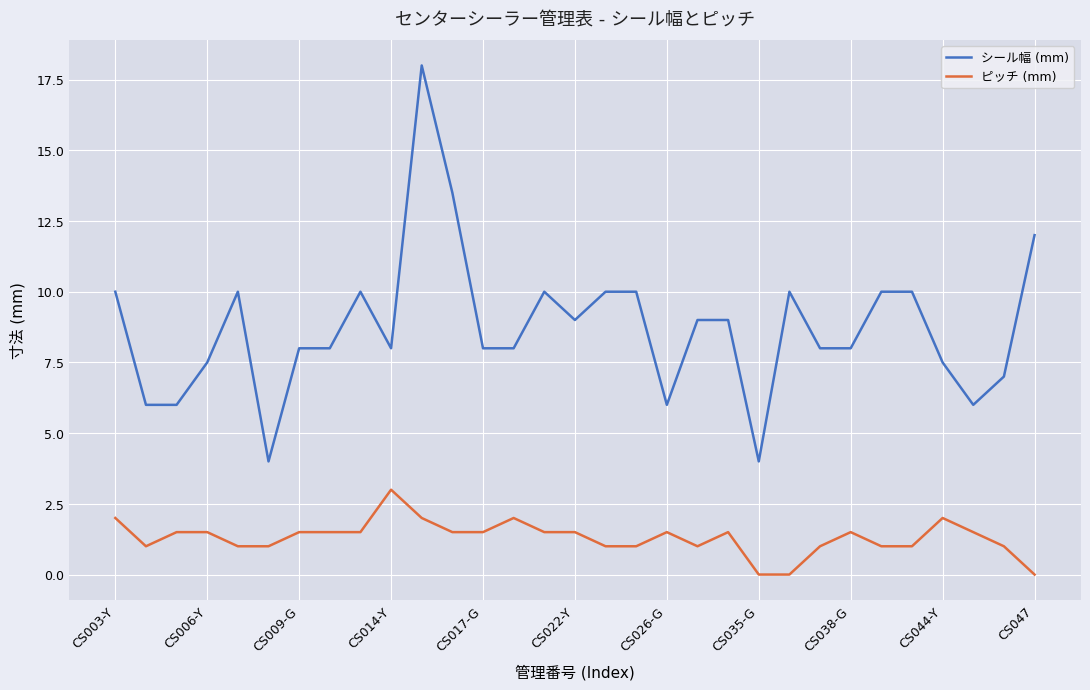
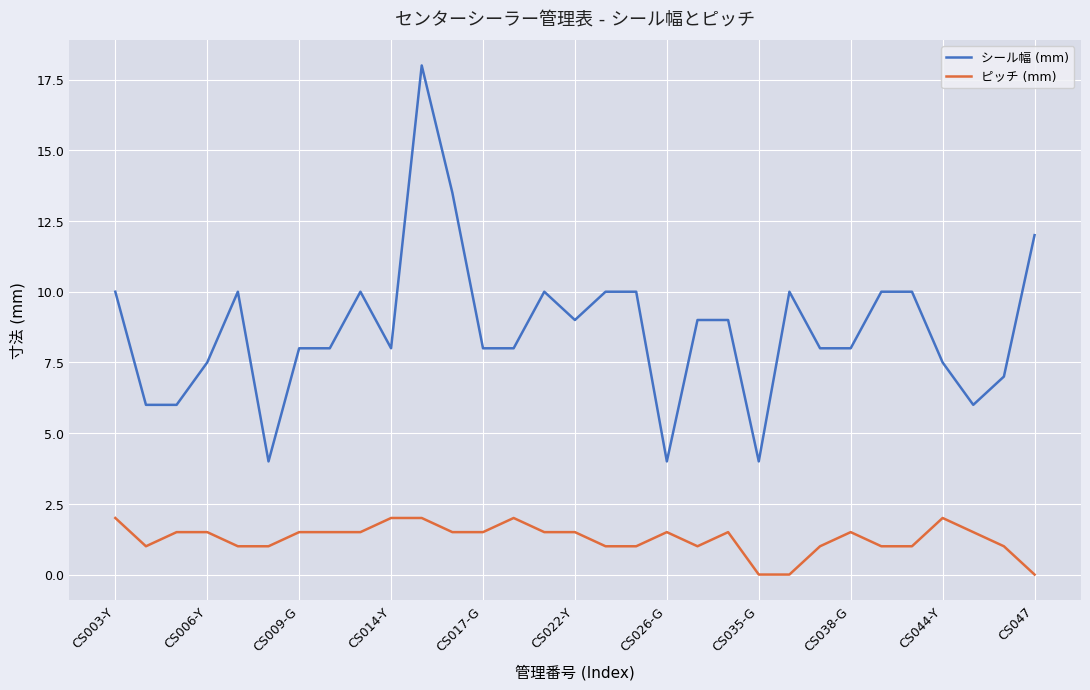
ピッチ (mm), CS014-Y: 3 -> 2
シール幅 (mm), CS026-G: 6 -> 4
